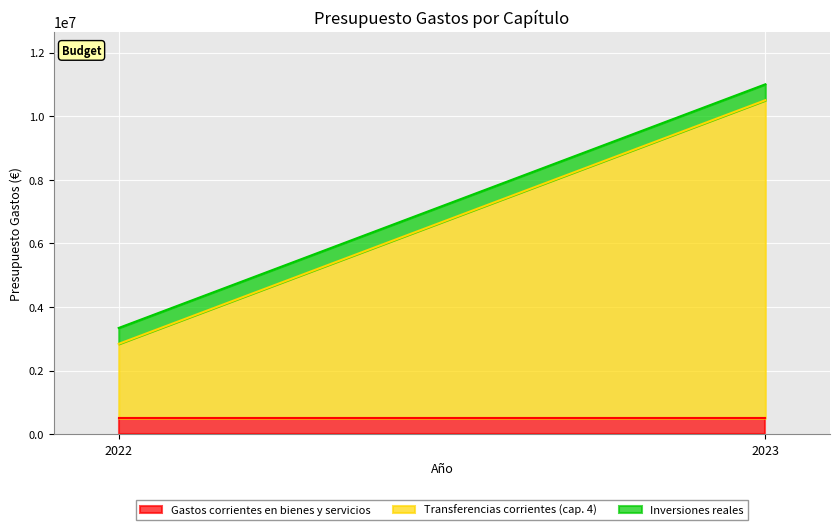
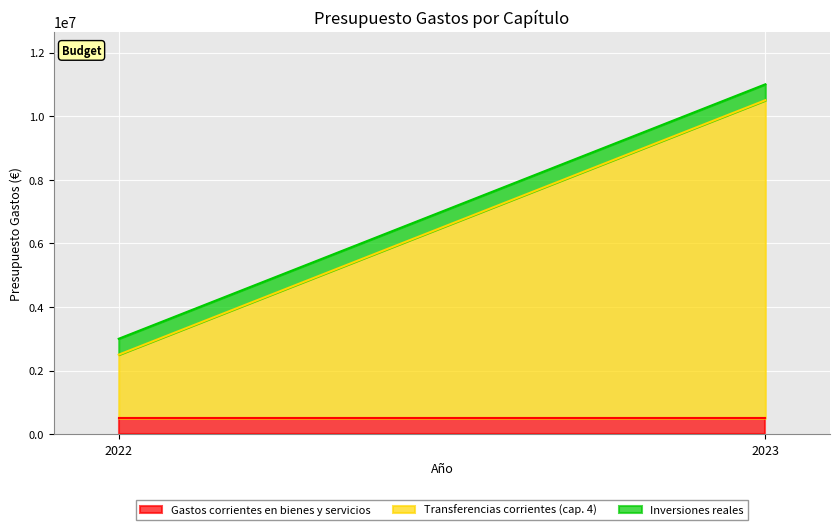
Transferencias corrientes (cap. 4), 2022: 2300000 -> 2000000
